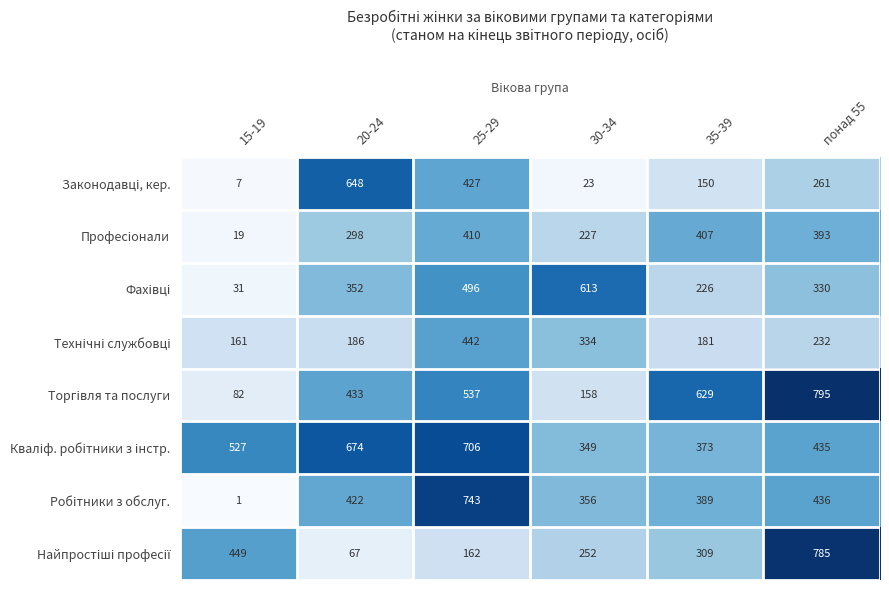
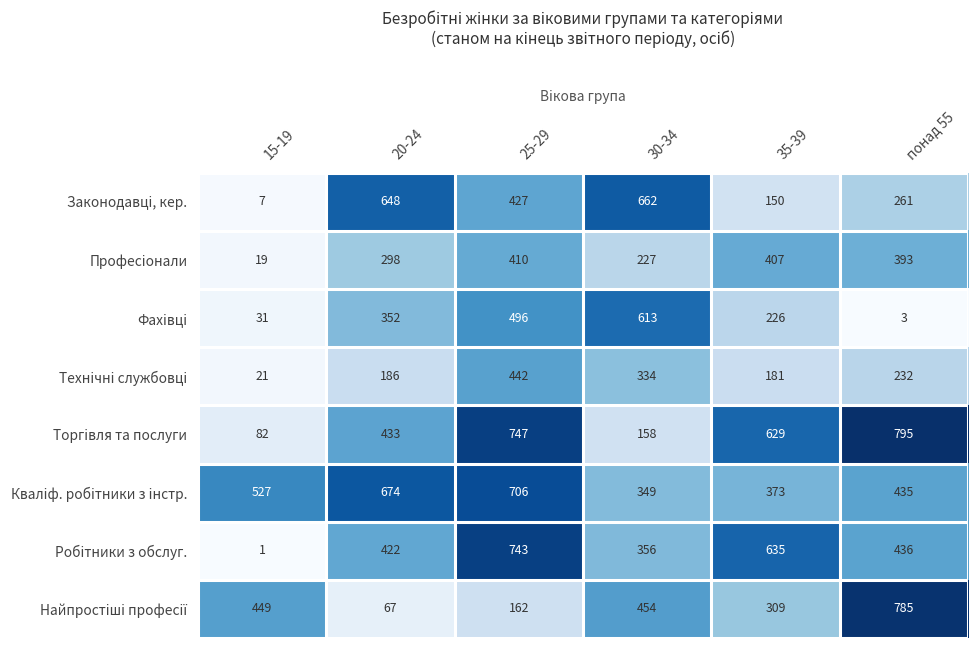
Законодавці, кер., 30-34: 23 -> 662
Фахівці, понад 55: 330 -> 3
Технічні службовці, 15-19: 161 -> 21
Торгівля та послуги, 25-29: 537 -> 747
Робітники з обслуг., 35-39: 389 -> 635
Найпростіші професії, 30-34: 252 -> 454
